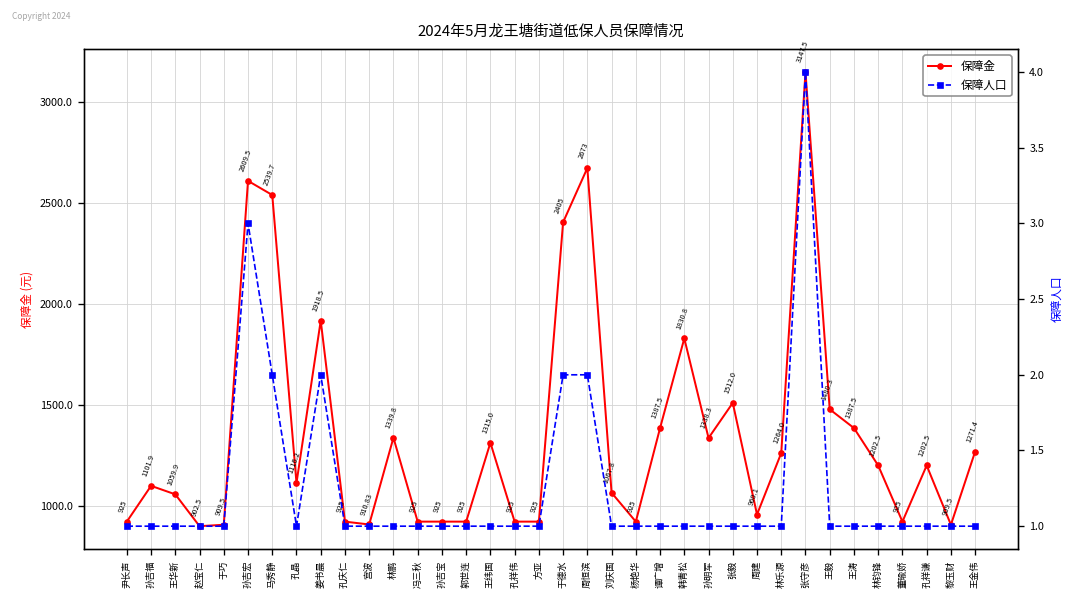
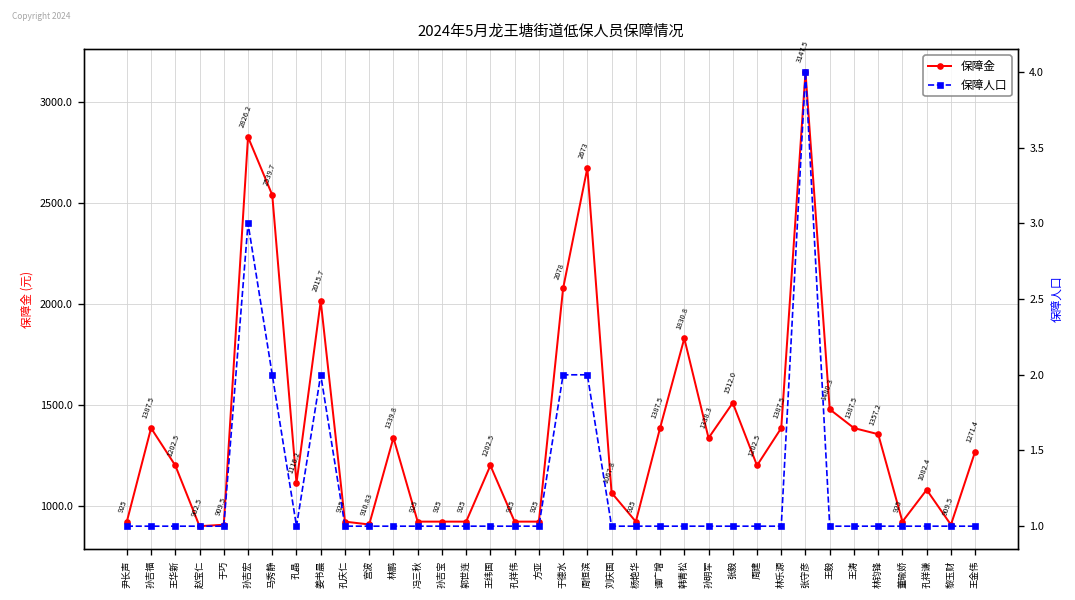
保障金, 孙吉福: 1101.9 -> 1387.5
保障金, 王华新: 1059.9 -> 1202.5
保障金, 孙吉宏: 2609.5 -> 2826.2
保障金, 姜书晨: 1918.5 -> 2015.7
保障金, 王纬国: 1315.0 -> 1202.5
保障金, 于德水: 2405 -> 2078
保障金, 周建: 960.1 -> 1202.5
保障金, 林乐源: 1264.0 -> 1387.5
保障金, 林钧锋: 1202.5 -> 1357.2
保障金, 孔祥谦: 1202.5 -> 1082.4
